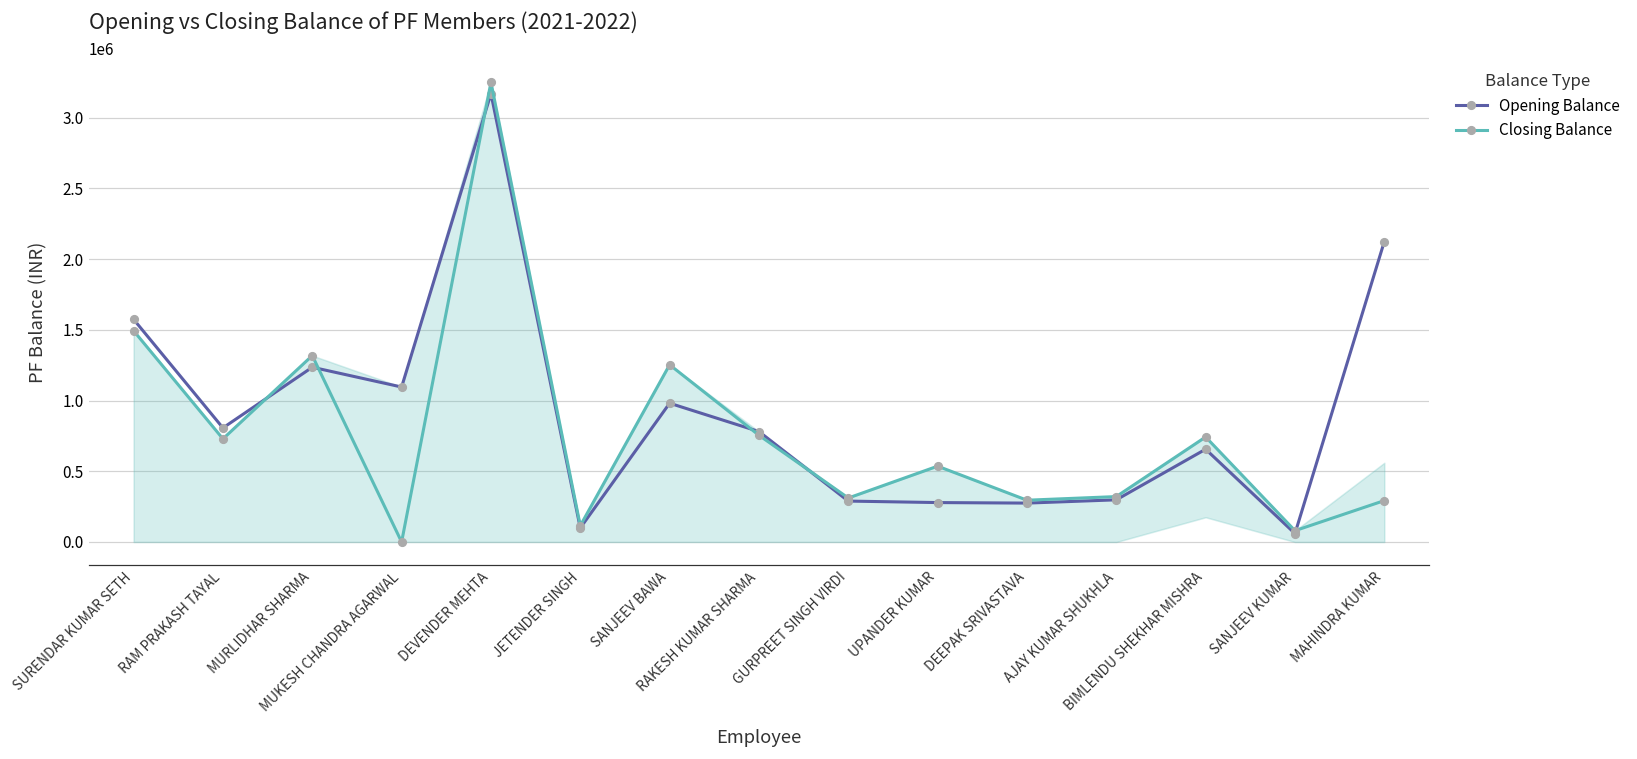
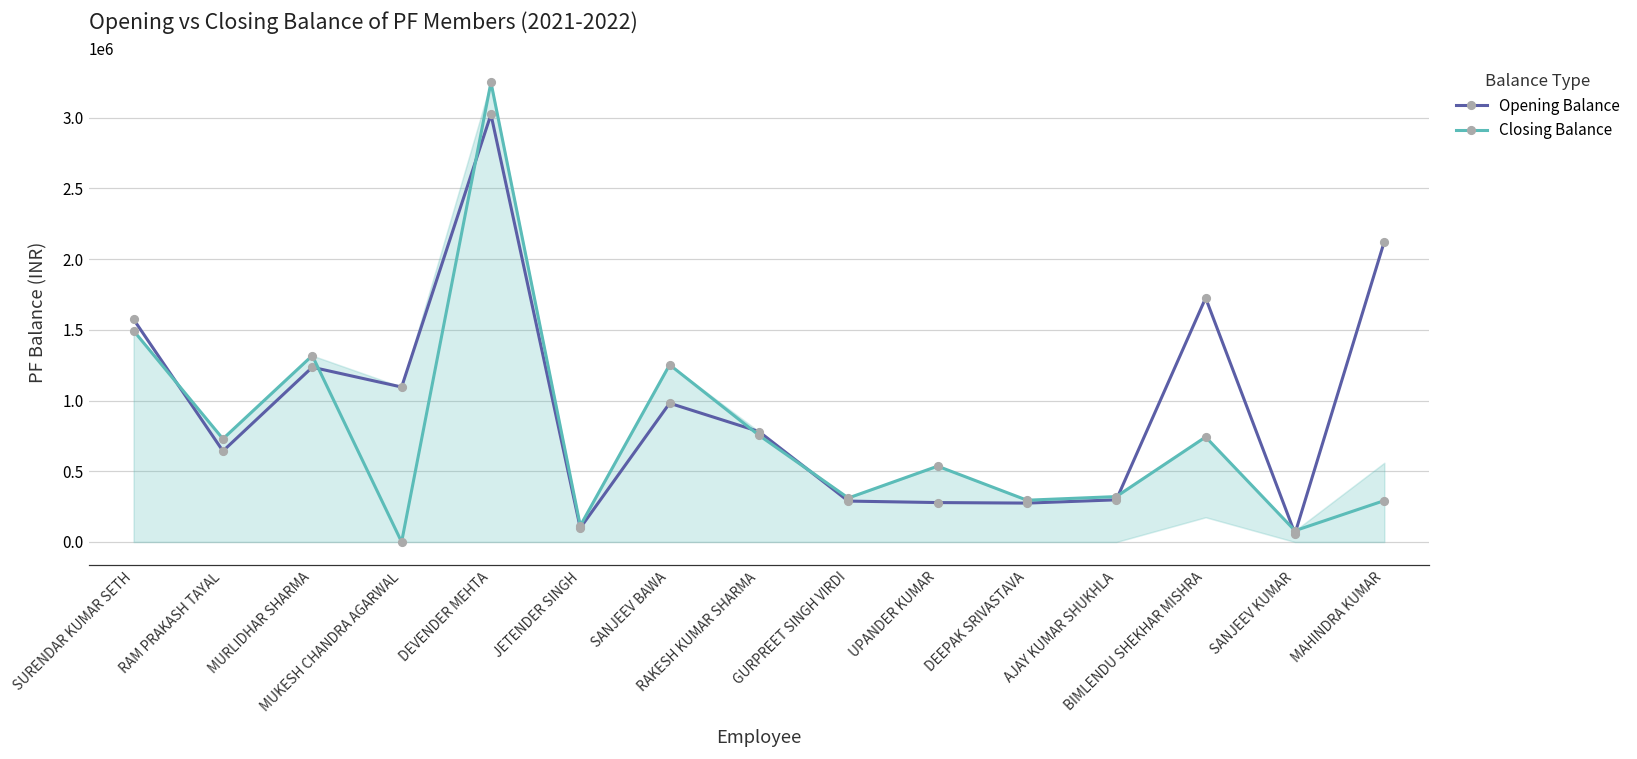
Opening Balance, RAM PRAKASH TAYAL: 810000 -> 640000
Opening Balance, DEVENDER MEHTA: 3170000 -> 3020000
Opening Balance, BIMLENDU SHEKHAR MISHRA: 660000 -> 1730000
